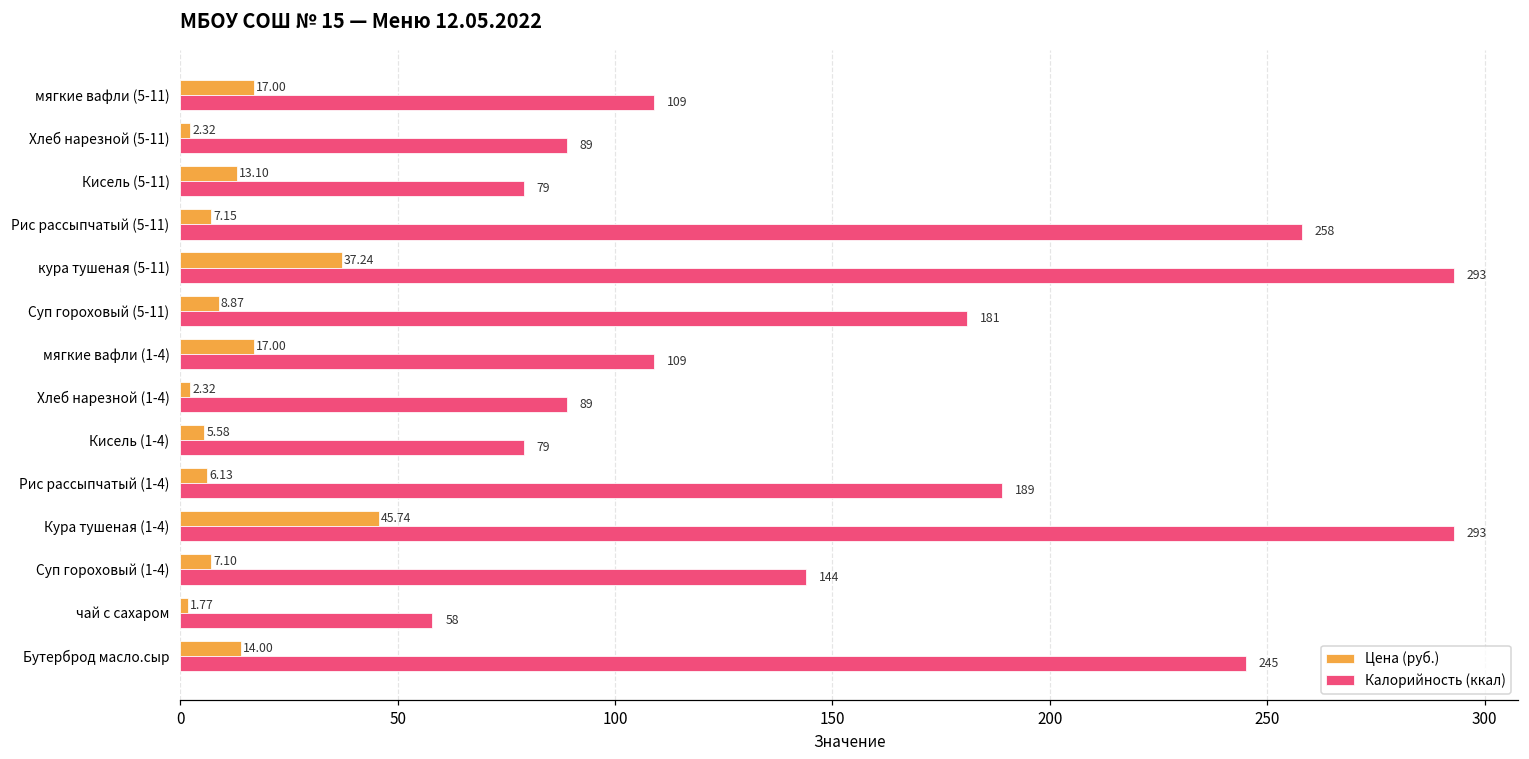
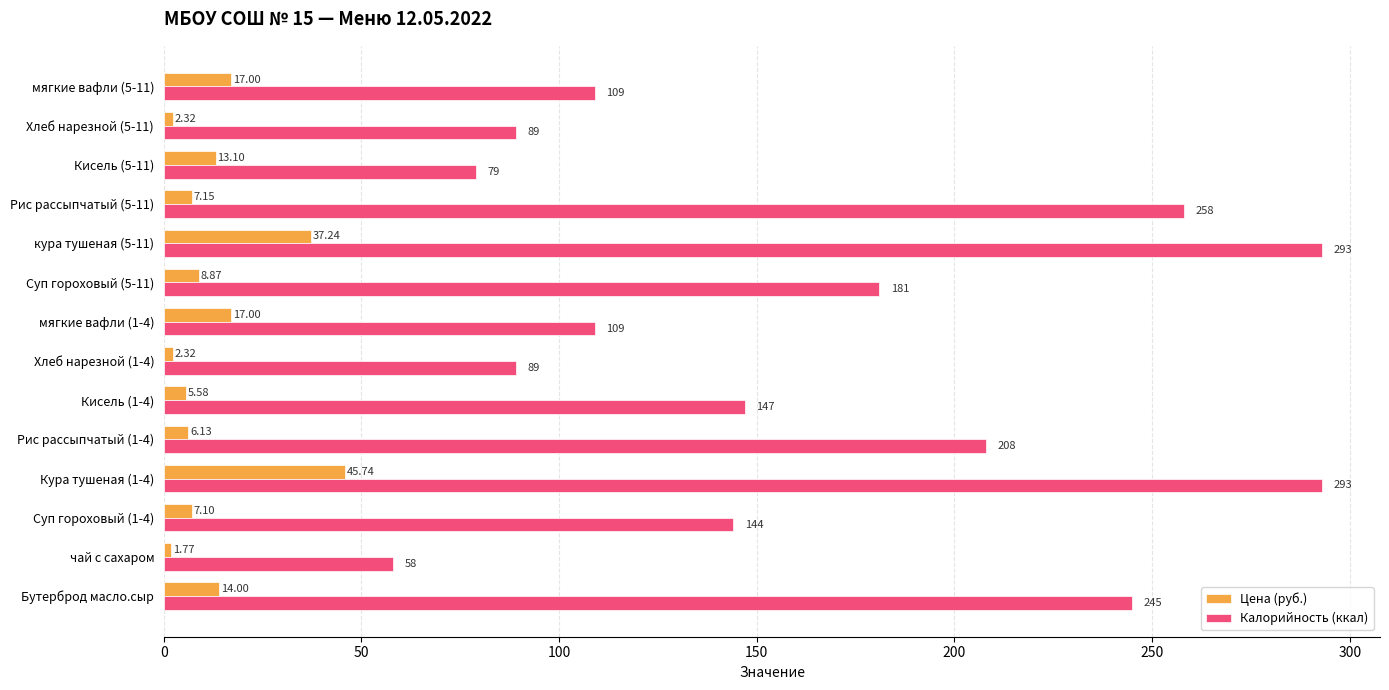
Калорийность (ккал), Кисель (1-4): 79 -> 147
Калорийность (ккал), Рис рассыпчатый (1-4): 189 -> 208
